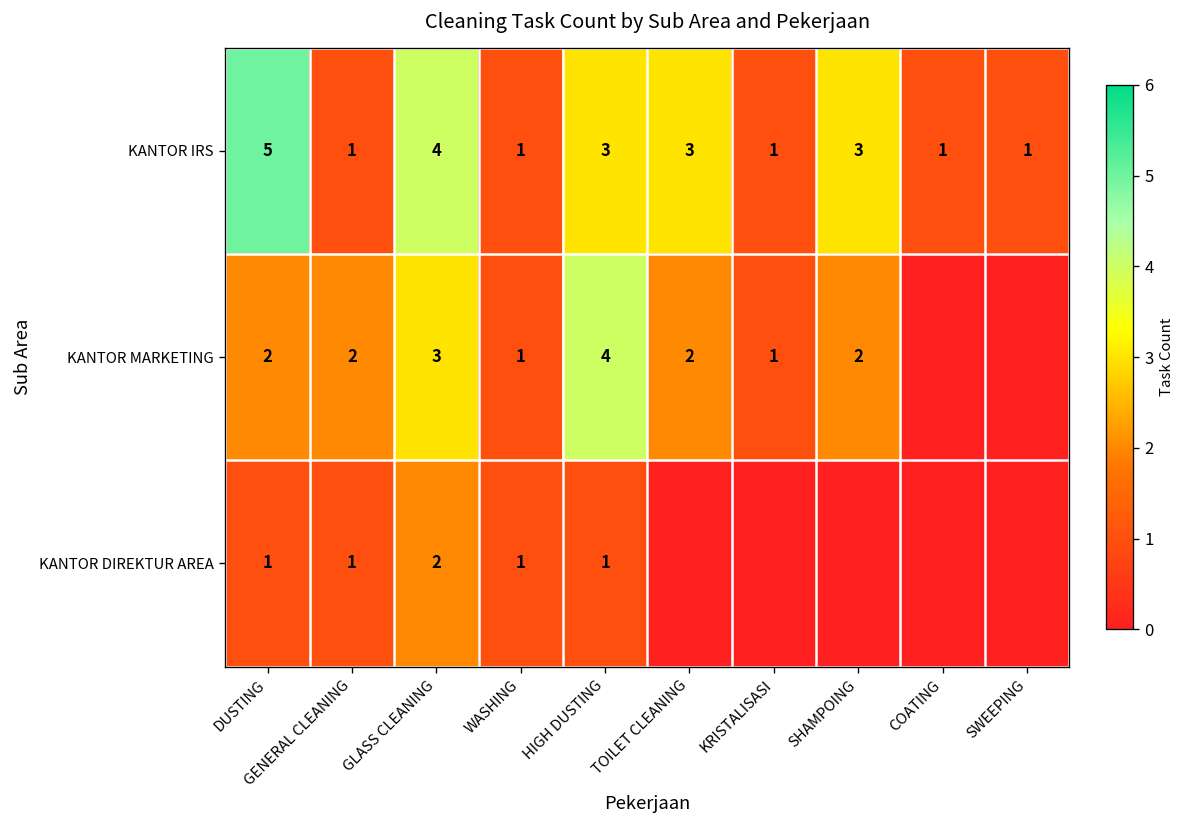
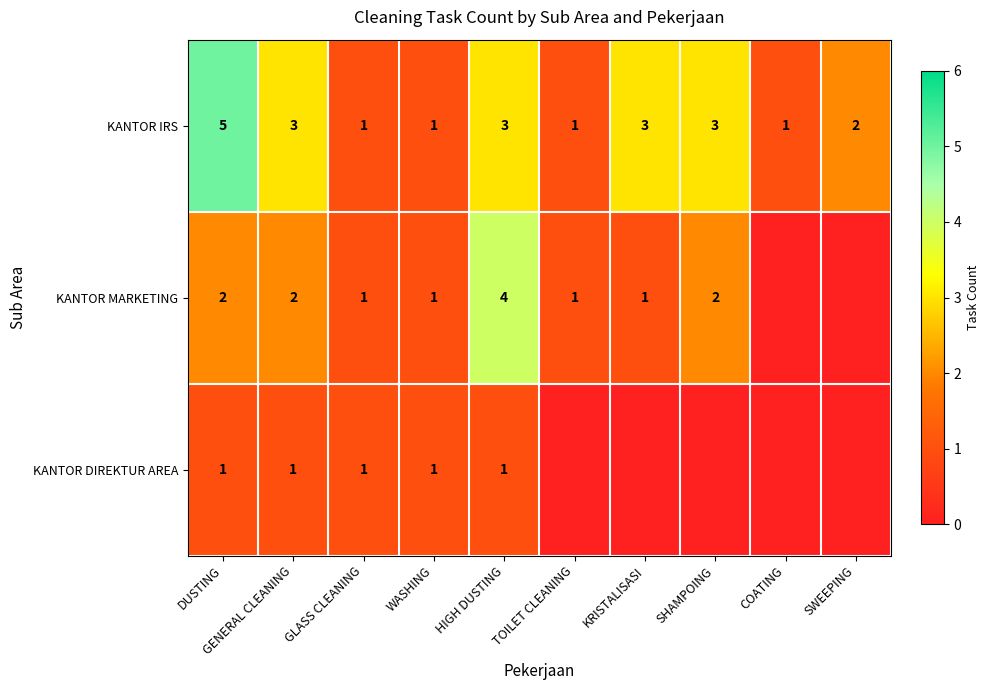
KANTOR IRS, GENERAL CLEANING: 1 -> 3
KANTOR IRS, GLASS CLEANING: 4 -> 1
KANTOR IRS, TOILET CLEANING: 3 -> 1
KANTOR IRS, KRISTALISASI: 1 -> 3
KANTOR IRS, SWEEPING: 1 -> 2
KANTOR MARKETING, GLASS CLEANING: 3 -> 1
KANTOR MARKETING, TOILET CLEANING: 2 -> 1
KANTOR DIREKTUR AREA, GLASS CLEANING: 2 -> 1
